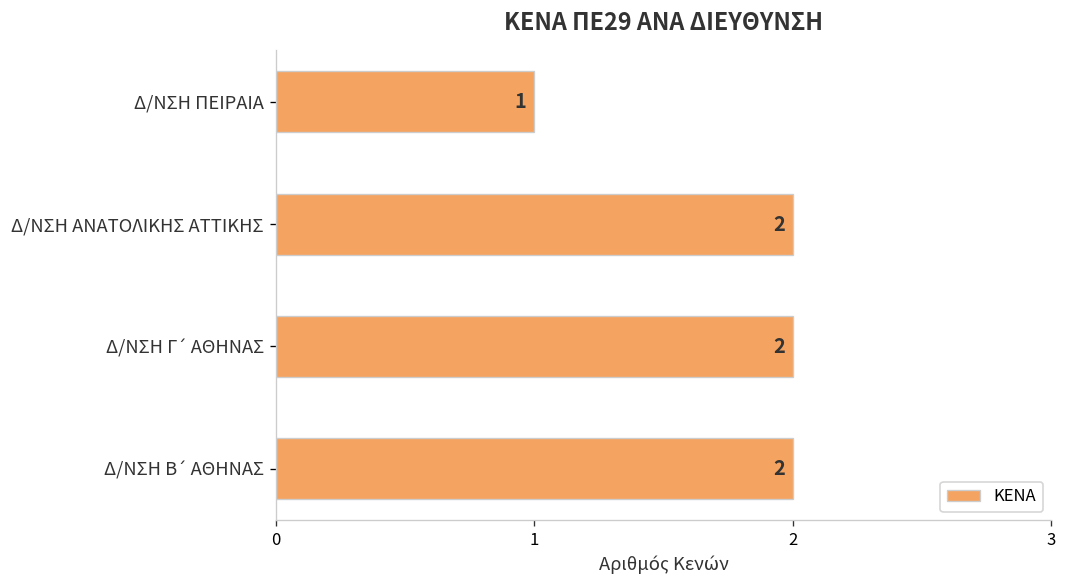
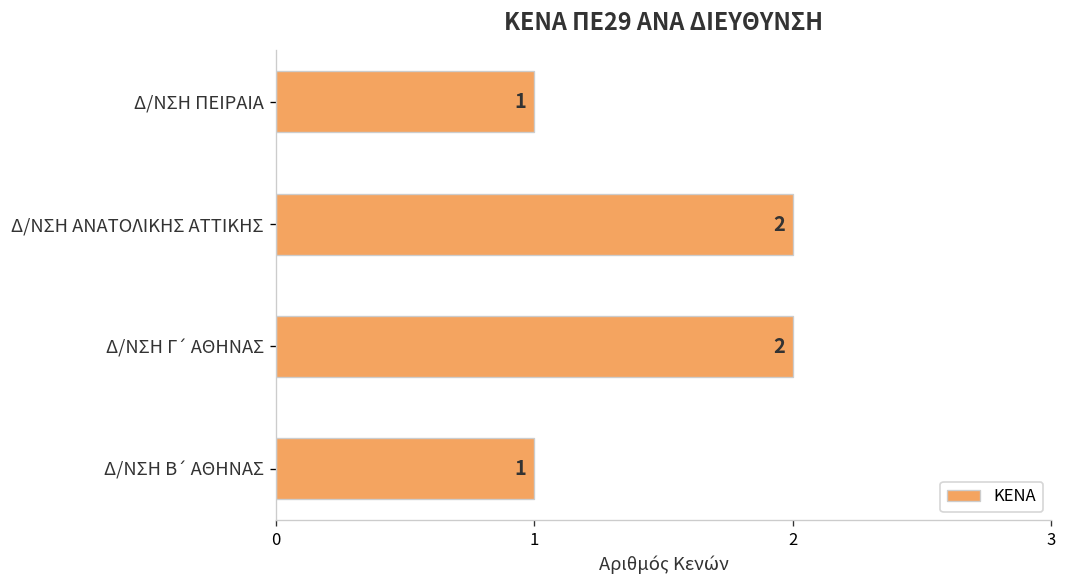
Δ/ΝΣΗ Β΄ ΑΘΗΝΑΣ: 2 -> 1
